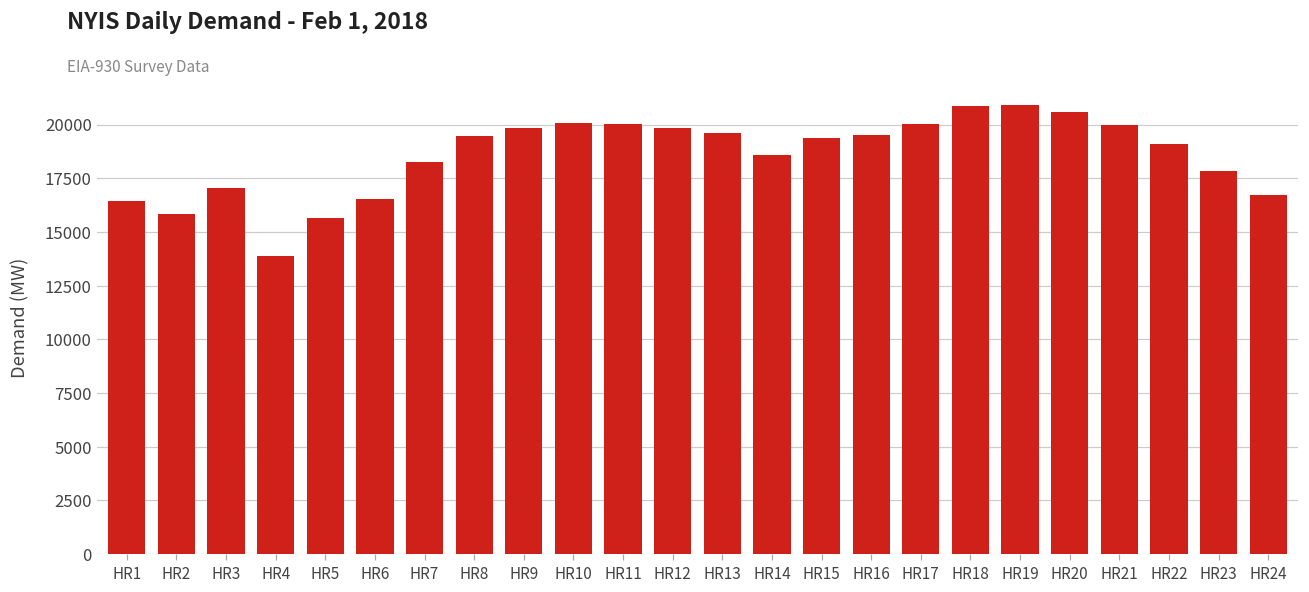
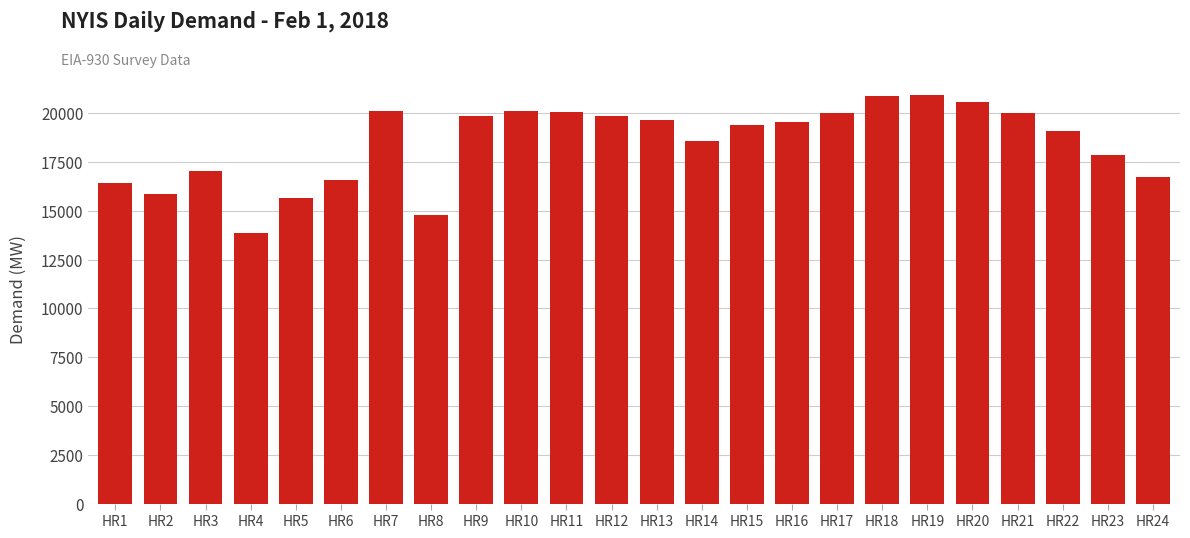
HR7: 18300 -> 20100
HR8: 19500 -> 14800
